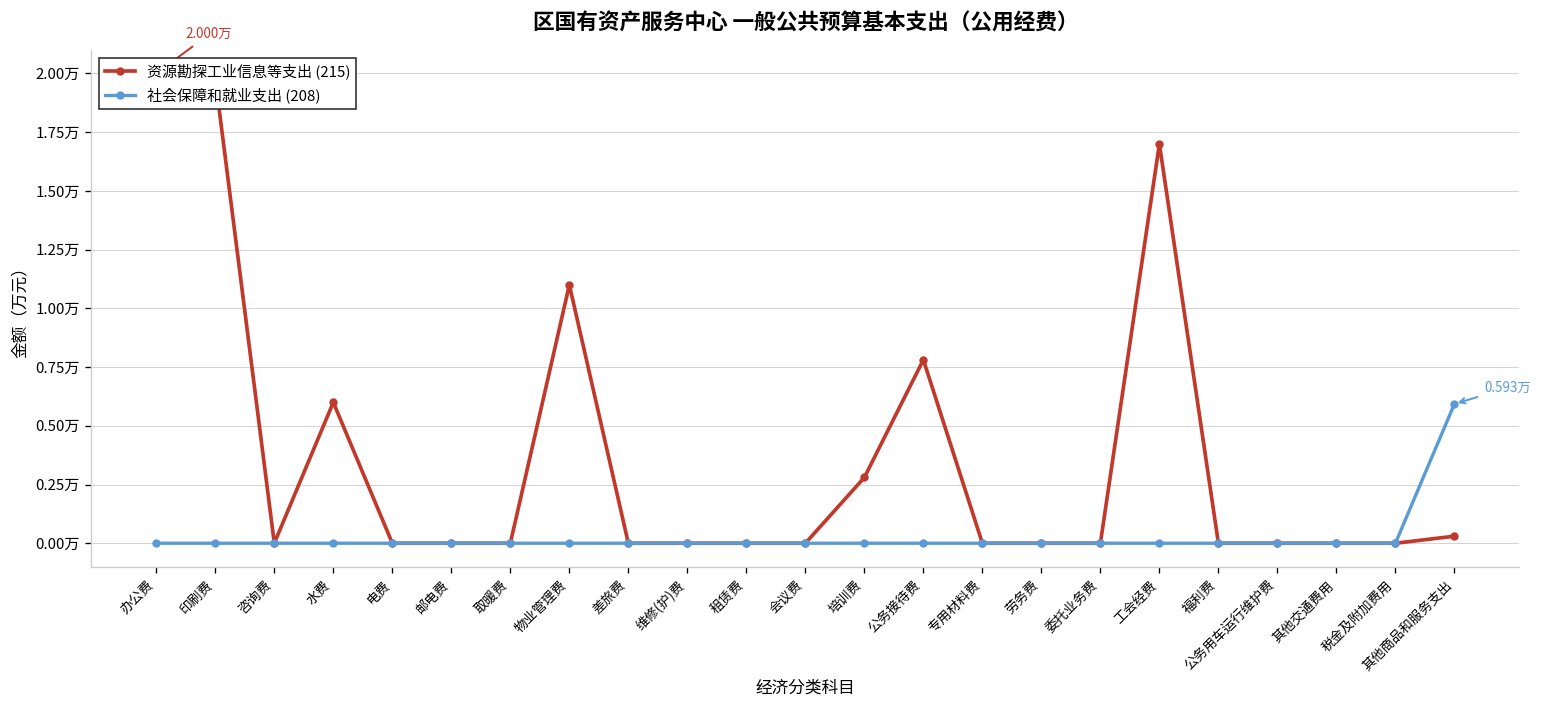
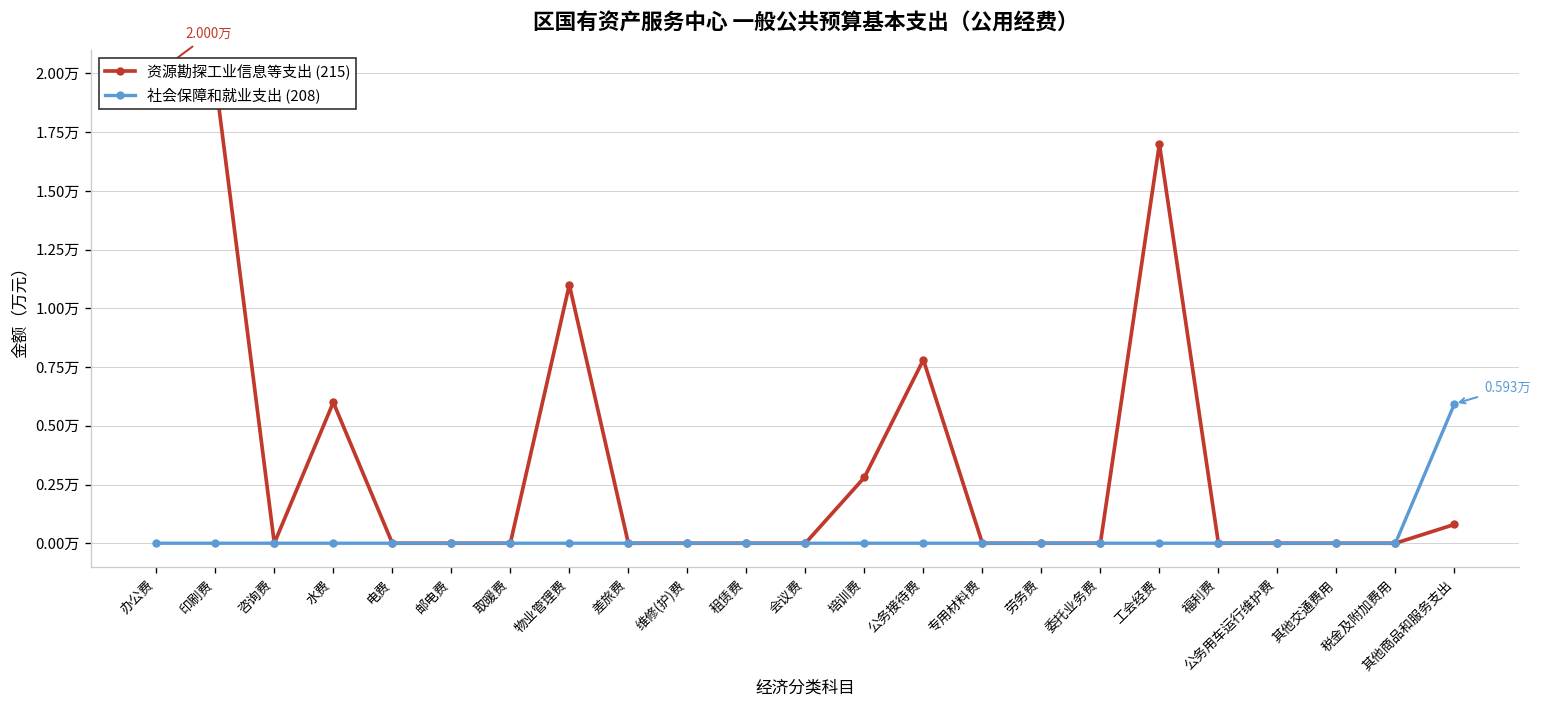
资源勘探工业信息等支出 (215), 其他商品和服务支出: 0.03万 -> 0.08万
